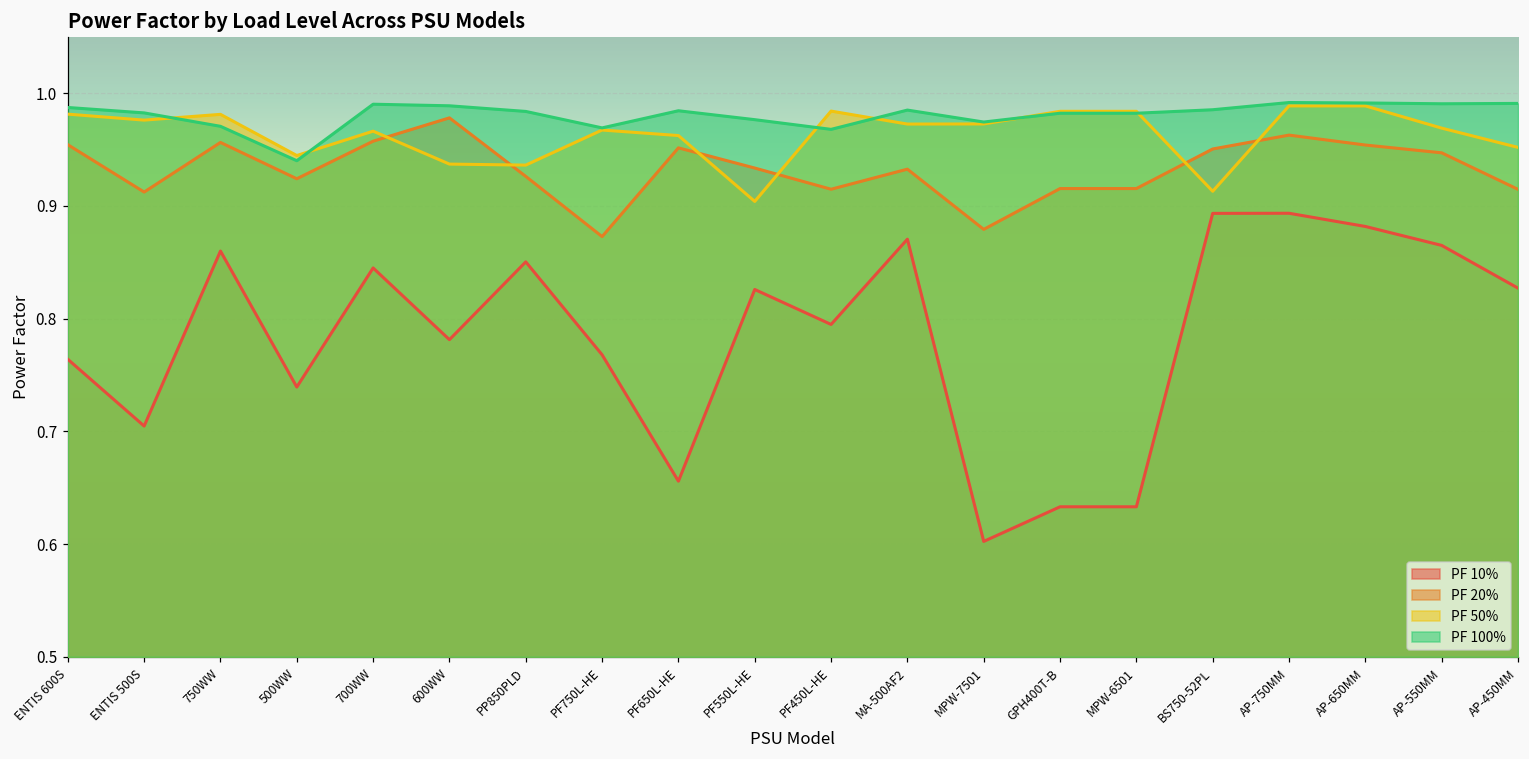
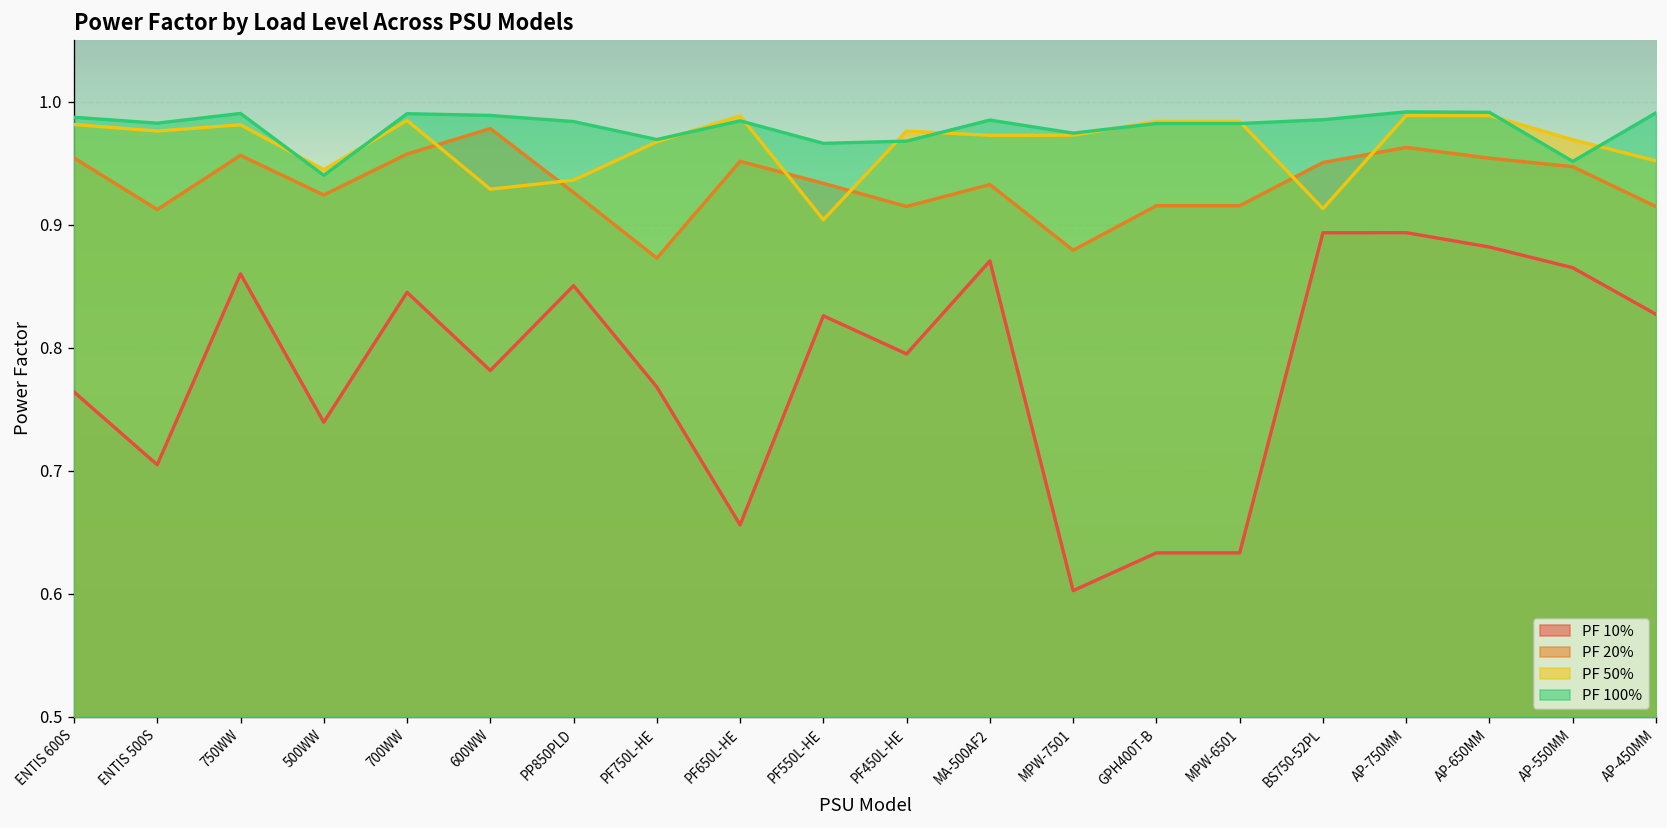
PF 100%, 750WW: 0.971 -> 0.990
PF 50%, 700WW: 0.966 -> 0.985
PF 50%, 600WW: 0.937 -> 0.929
PF 50%, PF650L-HE: 0.962 -> 0.988
PF 100%, PF550L-HE: 0.976 -> 0.966
PF 50%, PF450L-HE: 0.984 -> 0.976
PF 100%, AP-550MM: 0.991 -> 0.951
